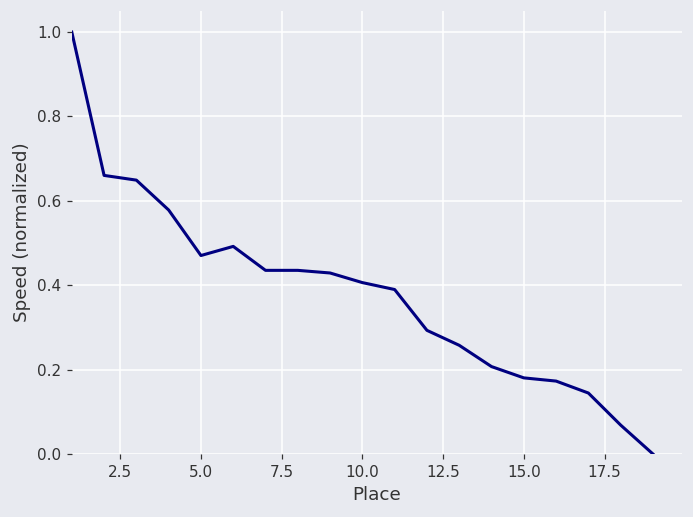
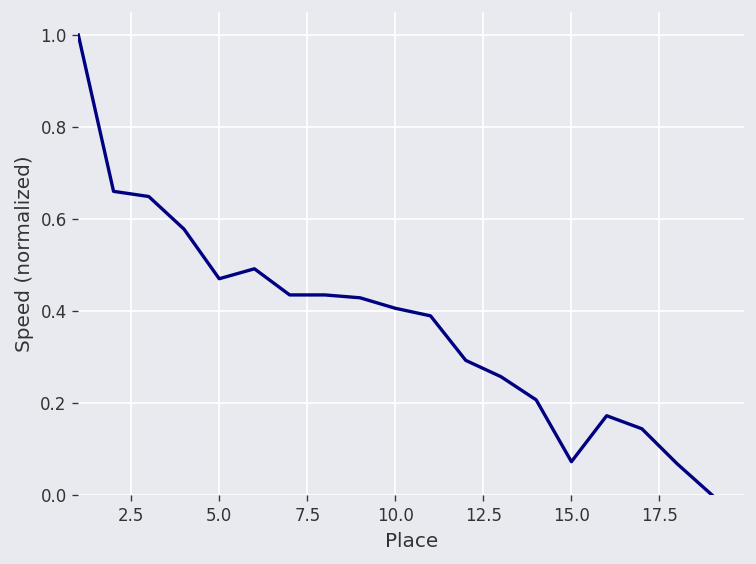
15.0: 0.18 -> 0.07
